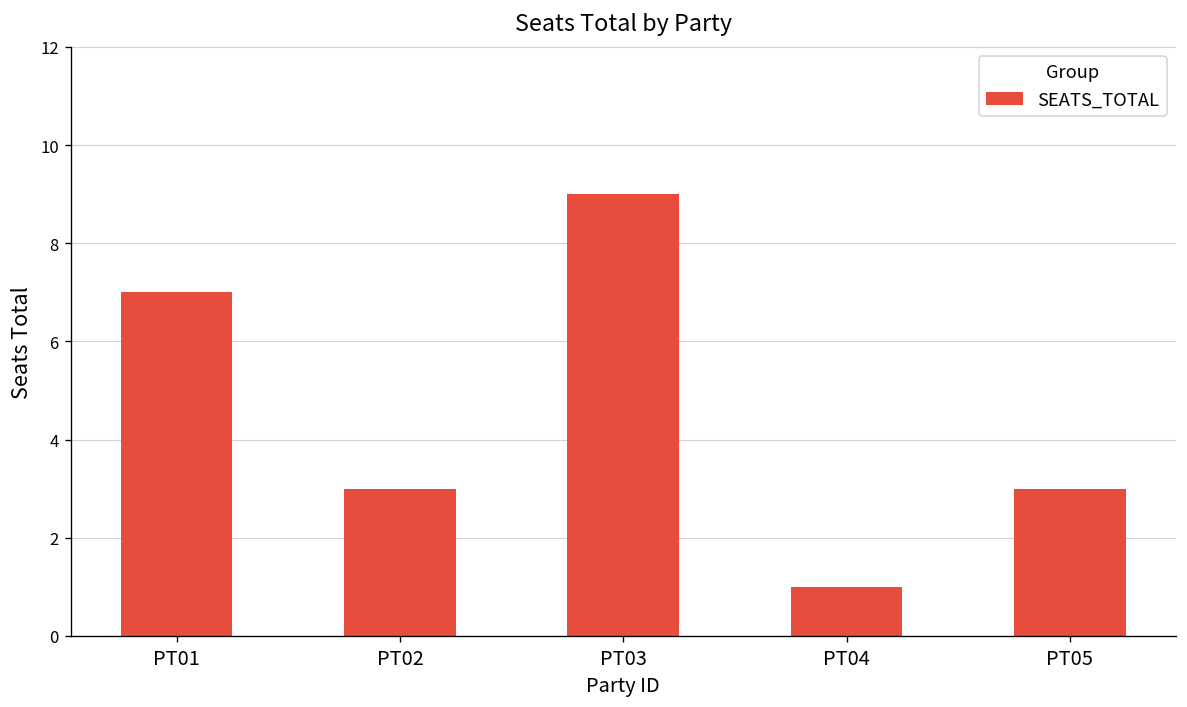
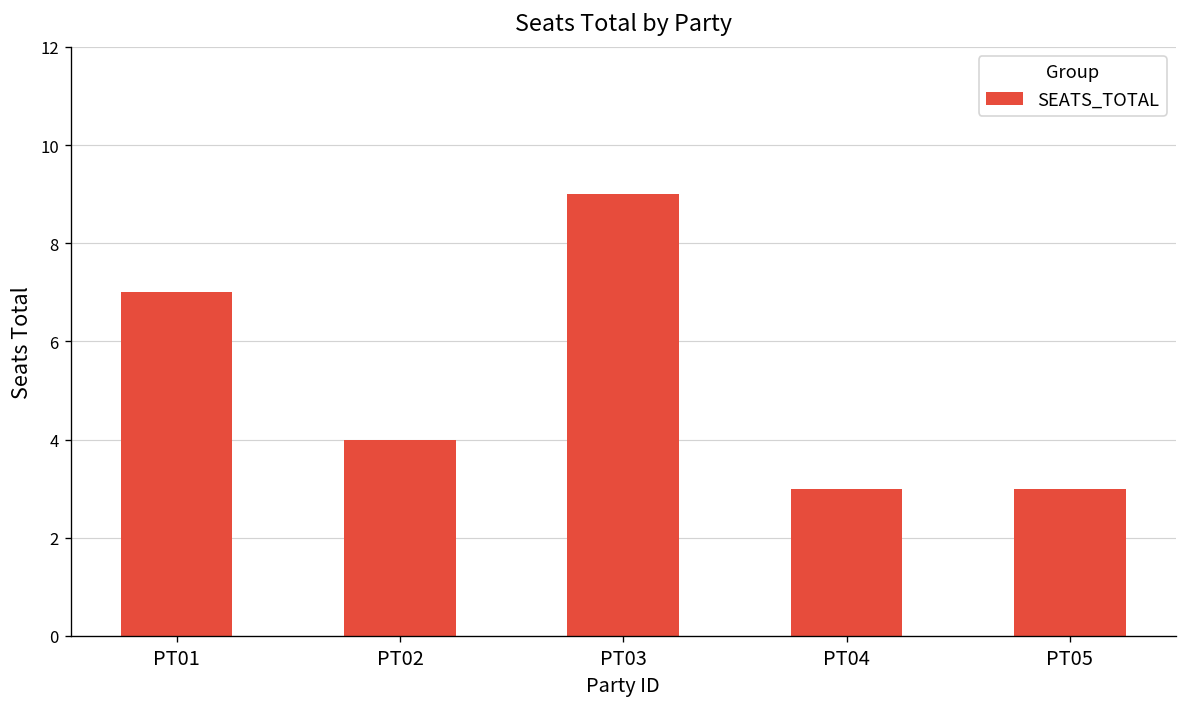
PT02: 3 -> 4
PT04: 1 -> 3
